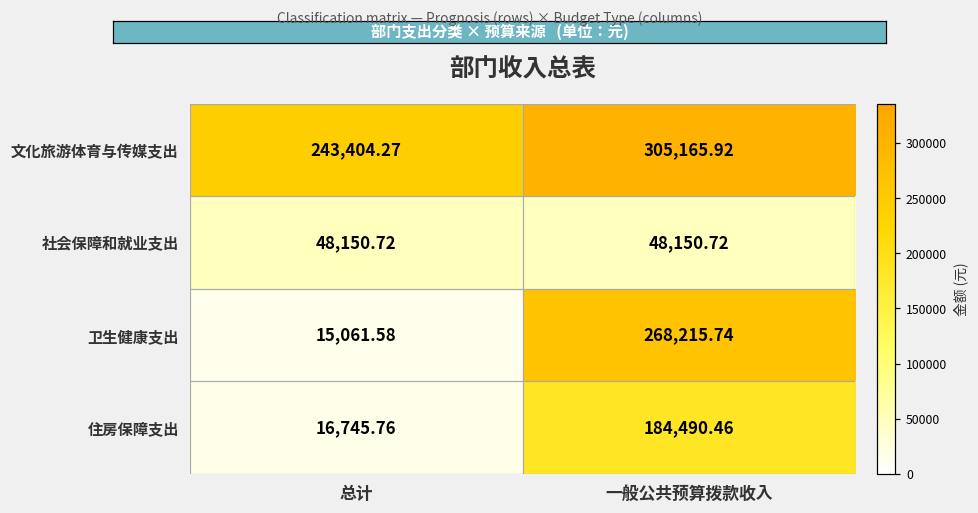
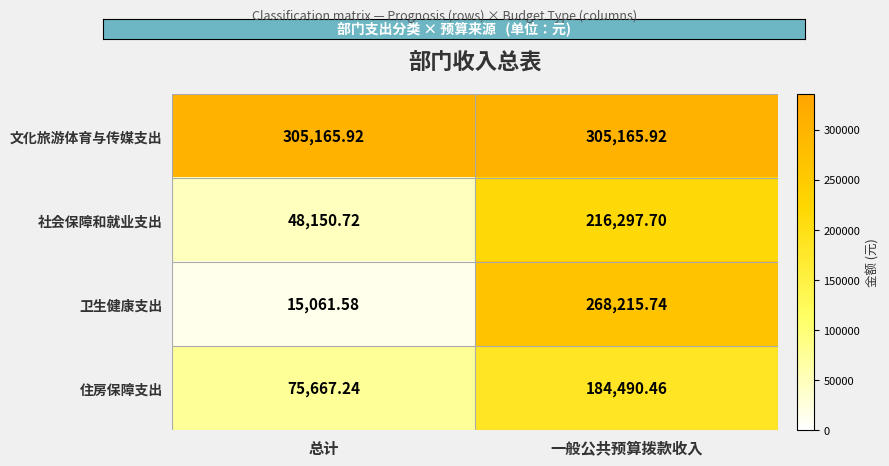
文化旅游体育与传媒支出, 总计: 243,404.27 -> 305,165.92
社会保障和就业支出, 一般公共预算拨款收入: 48,150.72 -> 216,297.70
住房保障支出, 总计: 16,745.76 -> 75,667.24
